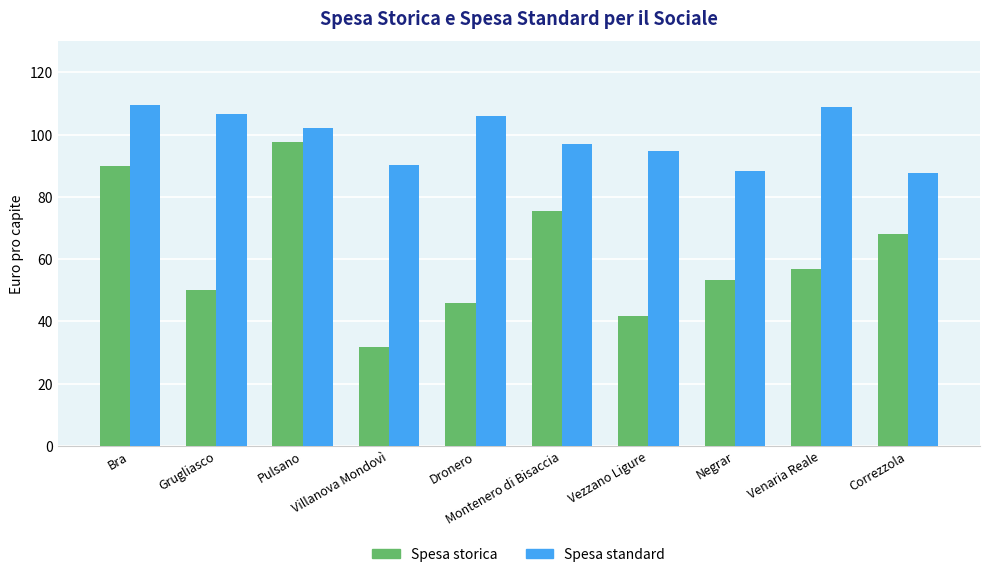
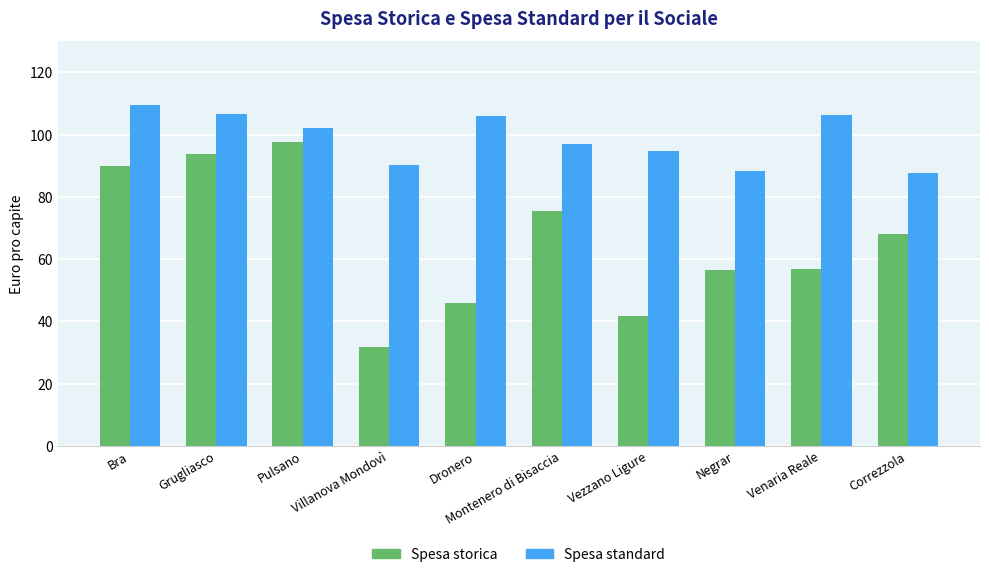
Spesa storica, Grugliasco: 50 -> 94
Spesa storica, Negrar: 53 -> 57
Spesa standard, Venaria Reale: 109 -> 106
